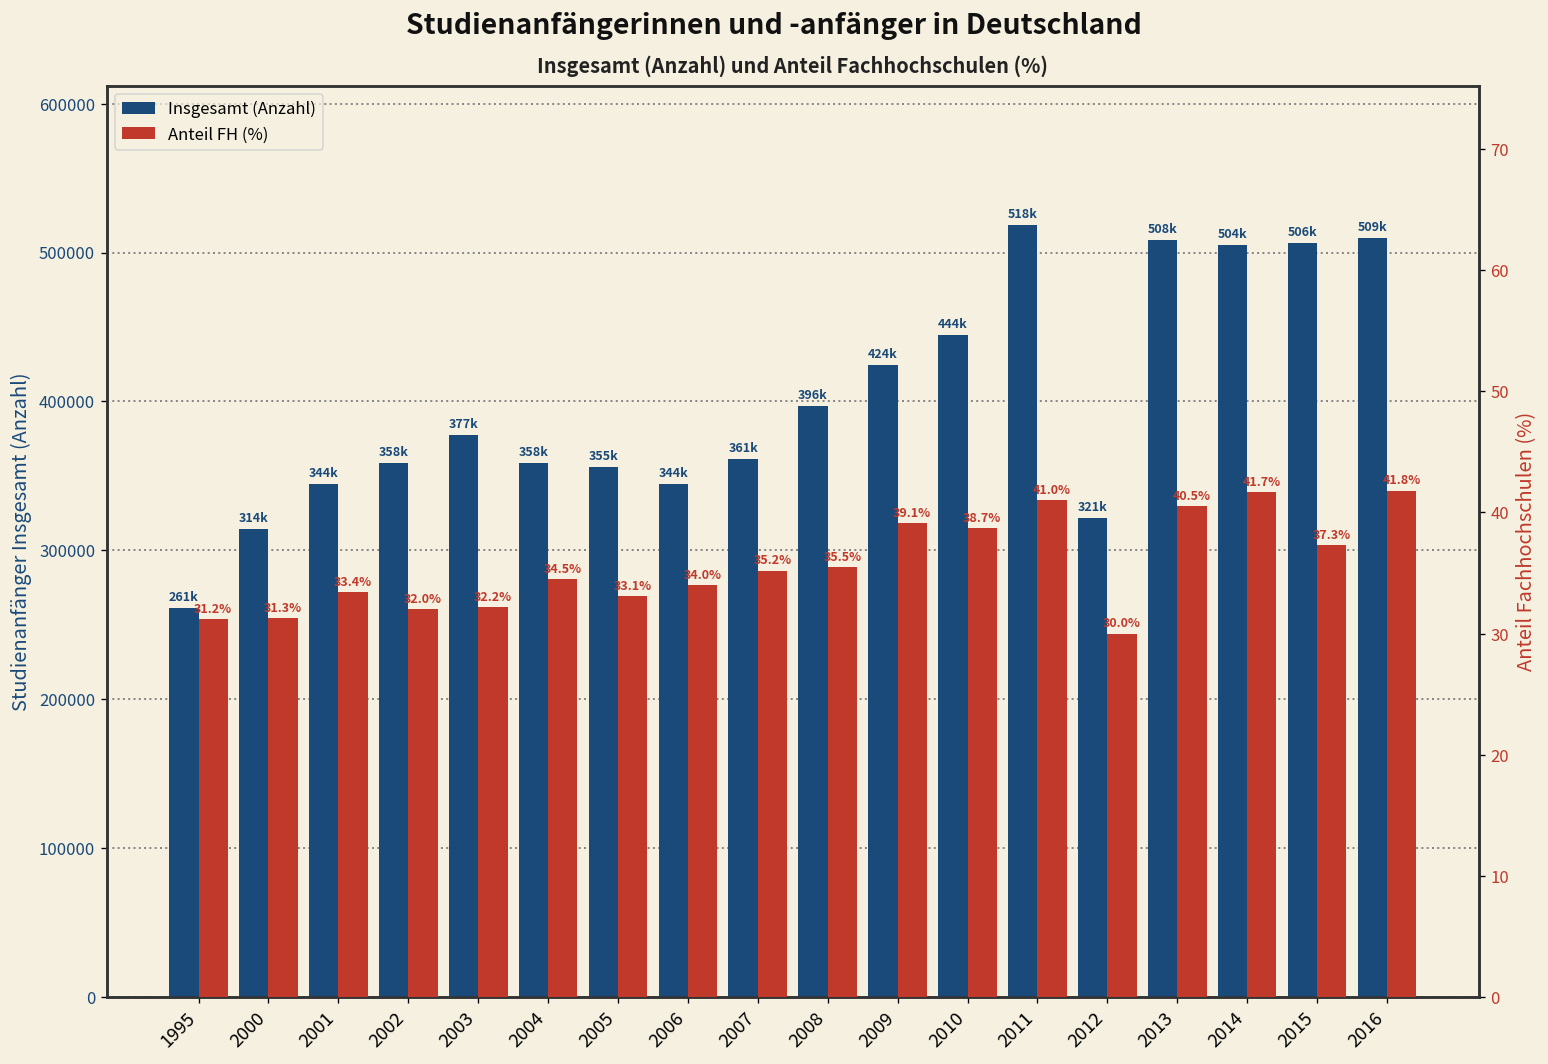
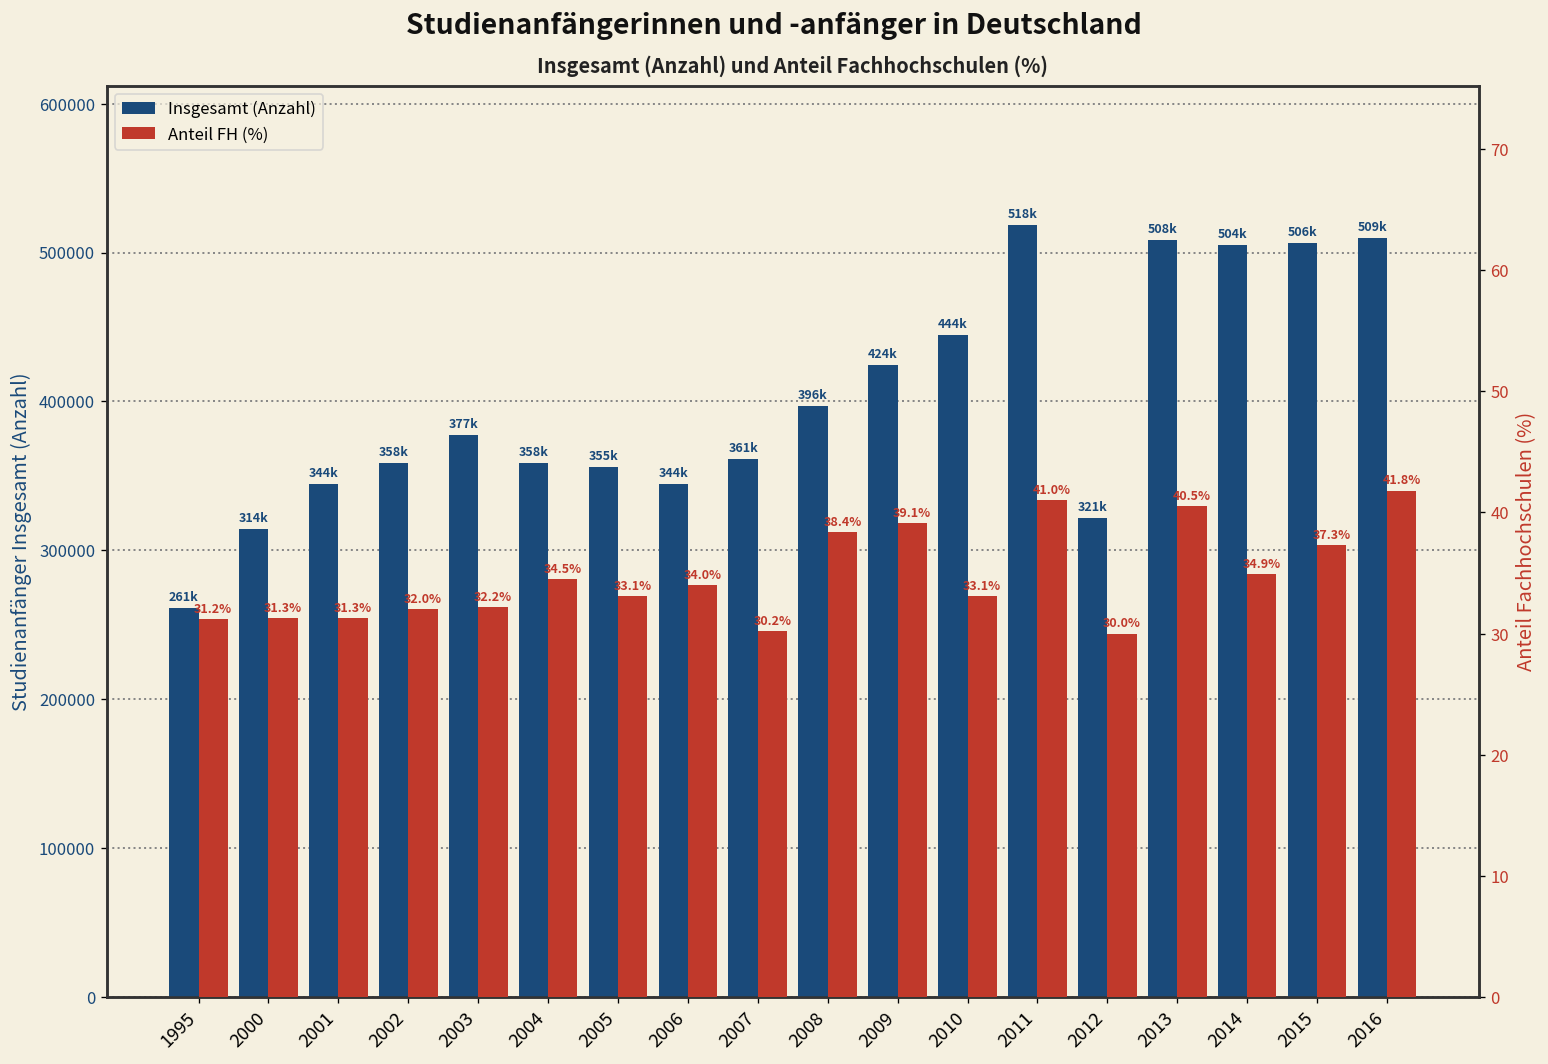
Anteil FH (%), 2001: 33.4% -> 31.3%
Anteil FH (%), 2007: 35.2% -> 30.2%
Anteil FH (%), 2008: 35.5% -> 38.4%
Anteil FH (%), 2010: 38.7% -> 33.1%
Anteil FH (%), 2014: 41.7% -> 34.9%
